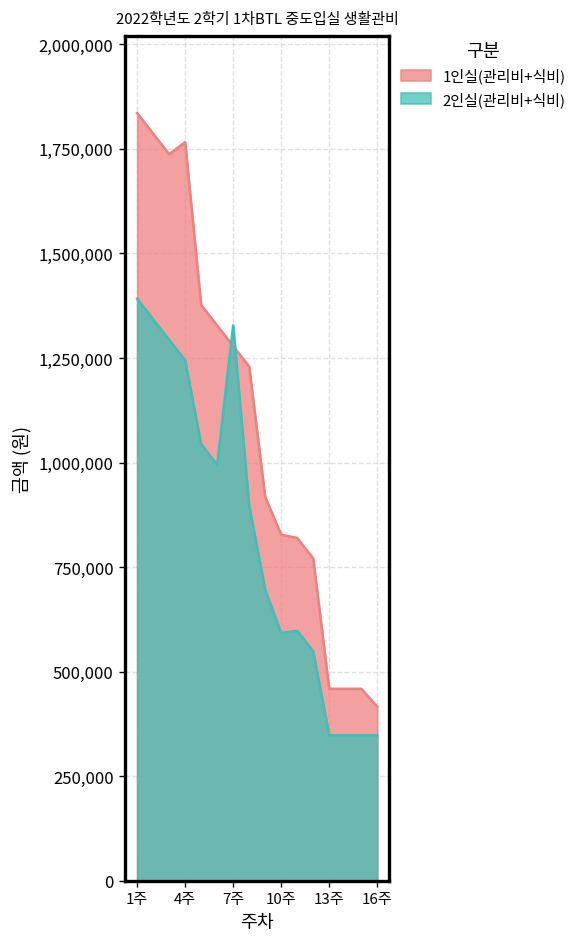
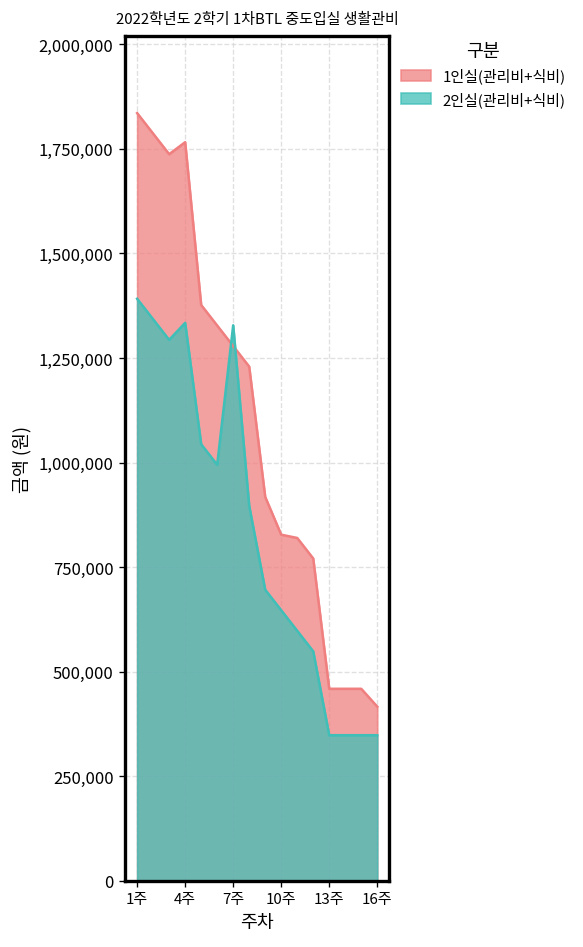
2인실(관리비+식비), 4주: 1,240,000 -> 1,330,000
2인실(관리비+식비), 10주: 590,000 -> 650,000
